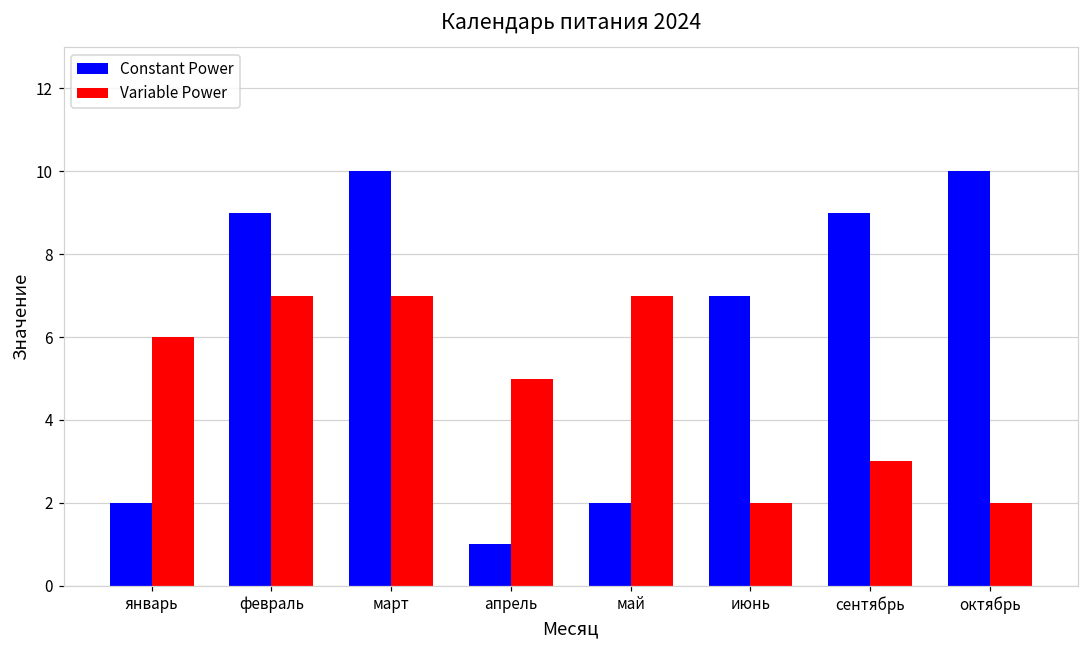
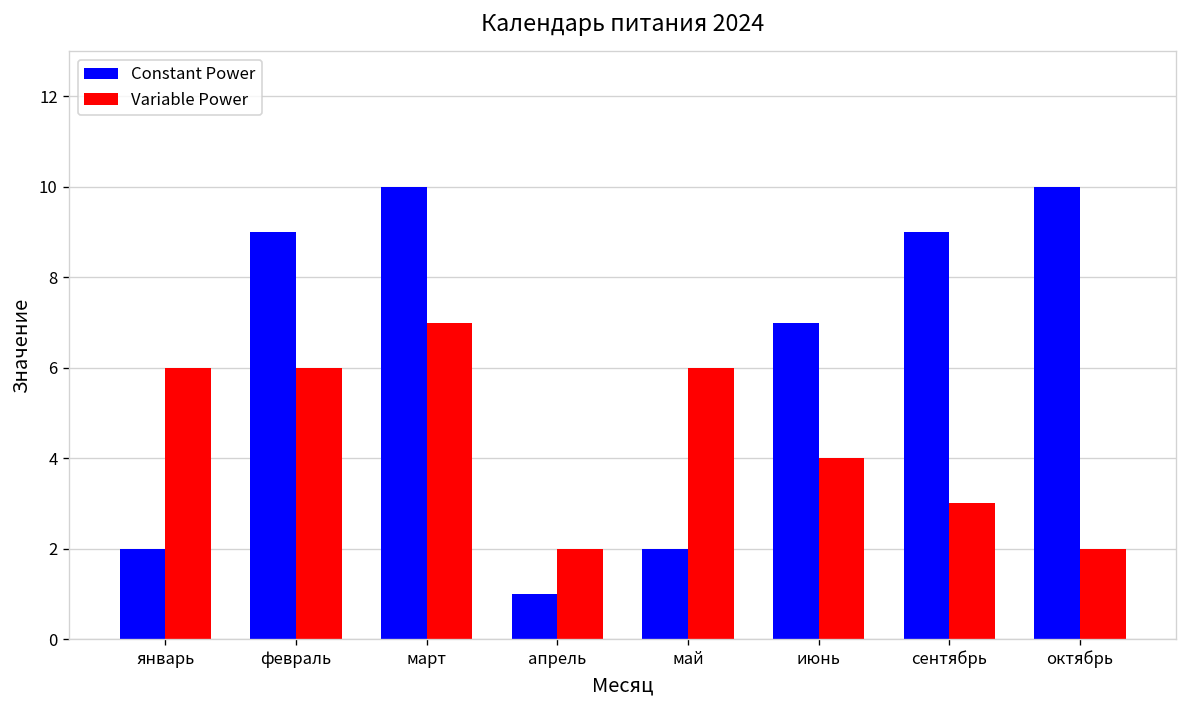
Variable Power, февраль: 7 -> 6
Variable Power, апрель: 5 -> 2
Variable Power, май: 7 -> 6
Variable Power, июнь: 2 -> 4
